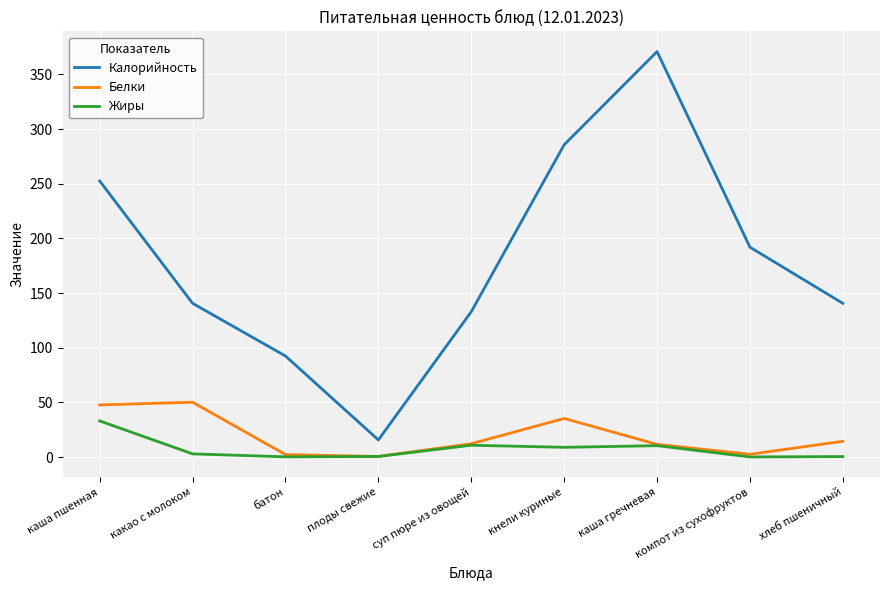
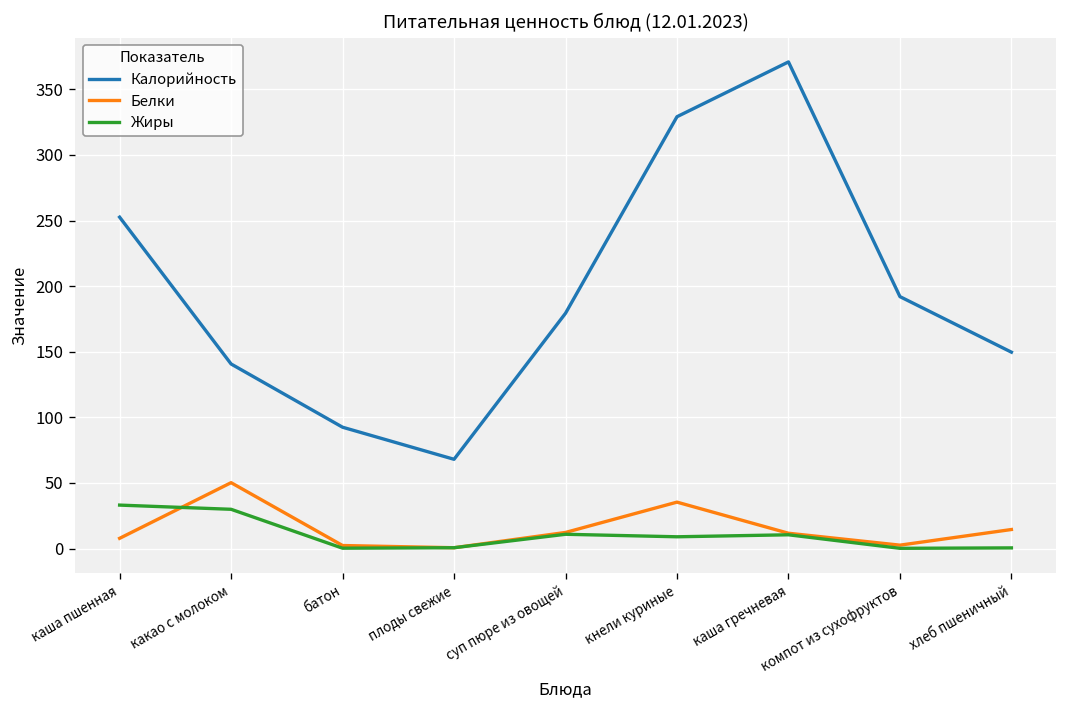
Белки, каша пшенная: 48 -> 8
Жиры, какао с молоком: 3 -> 30
Калорийность, плоды свежие: 16 -> 68
Калорийность, суп пюре из овощей: 133 -> 179
Калорийность, кнели куриные: 286 -> 329
Калорийность, хлеб пшеничный: 141 -> 150
